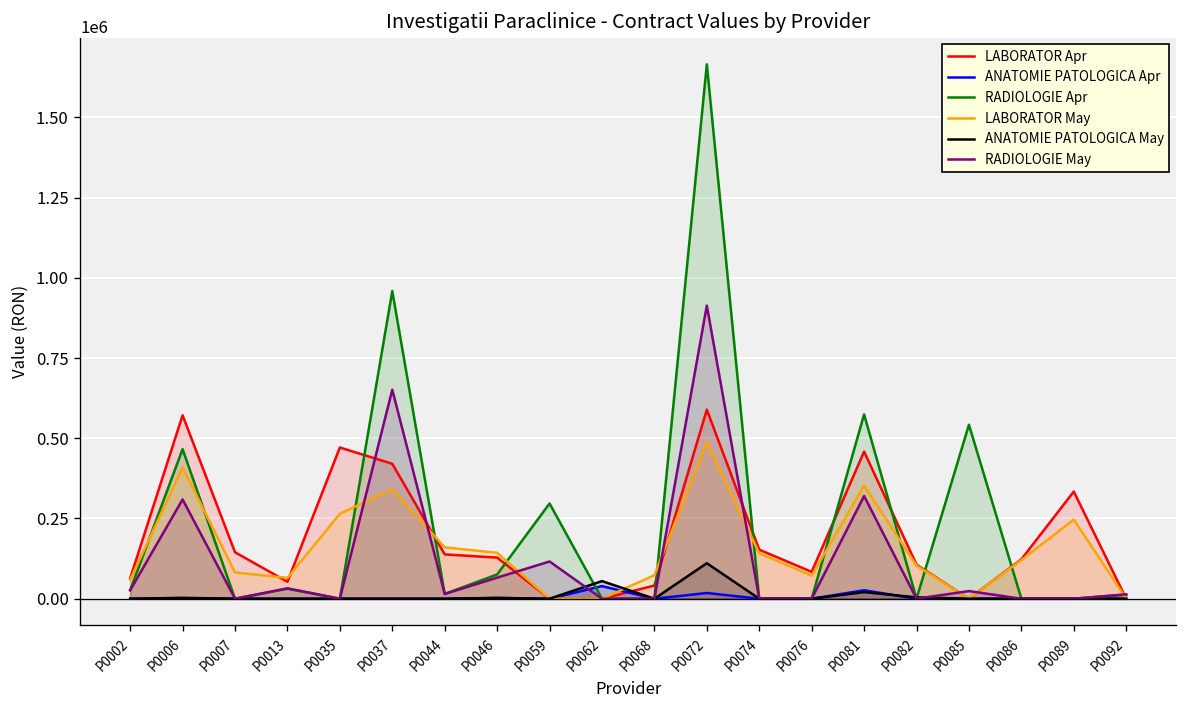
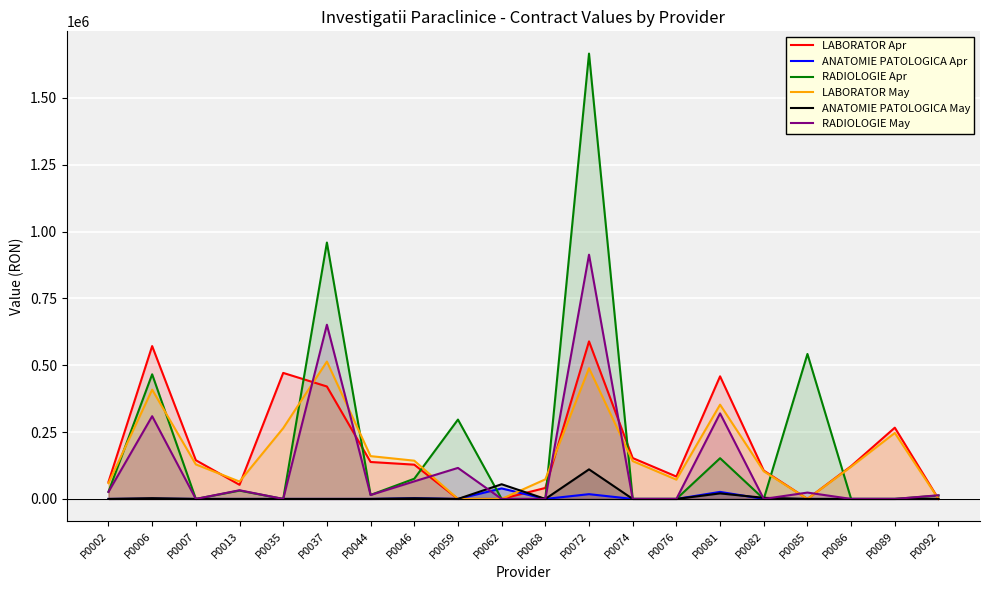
LABORATOR May, P0007: 80000 -> 130000
LABORATOR May, P0037: 340000 -> 510000
RADIOLOGIE Apr, P0081: 570000 -> 150000
LABORATOR Apr, P0089: 330000 -> 270000
